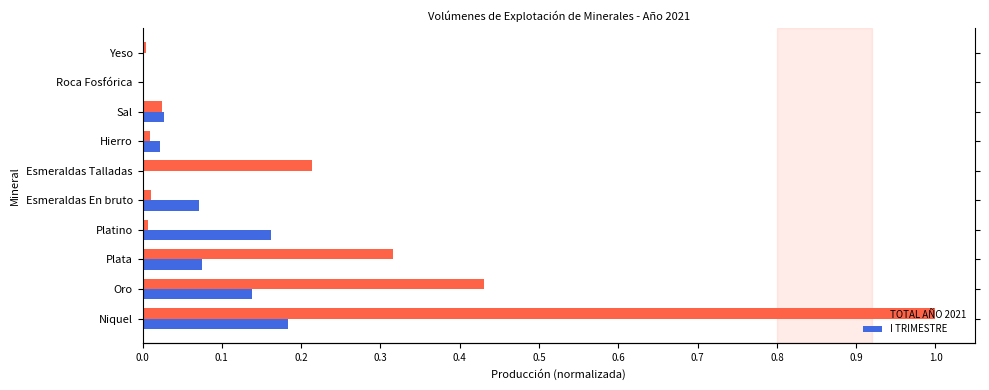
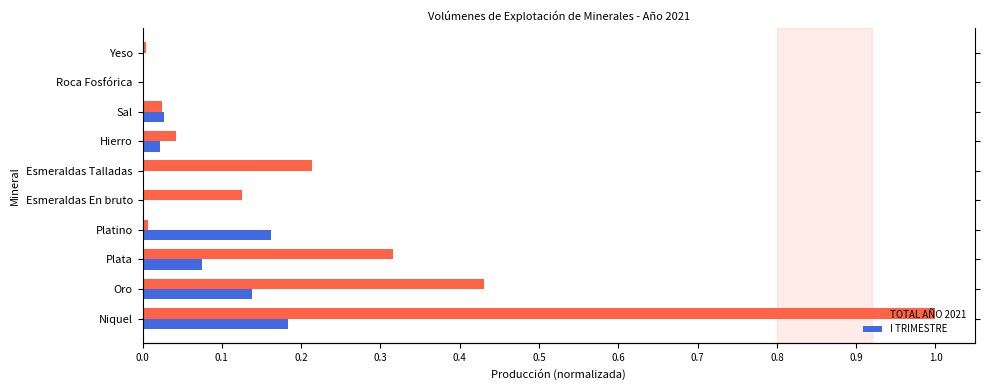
TOTAL AÑO 2021, Hierro: 0.01 -> 0.04
TOTAL AÑO 2021, Esmeraldas En bruto: 0.01 -> 0.13
I TRIMESTRE, Esmeraldas En bruto: 0.07 -> 0.00
